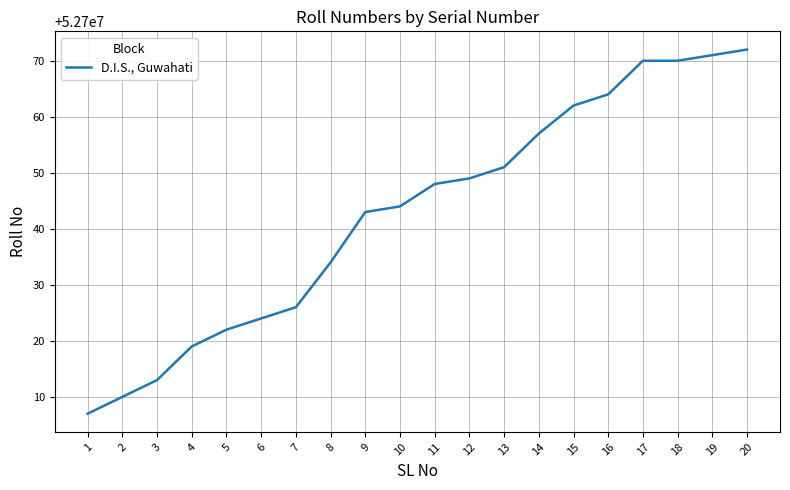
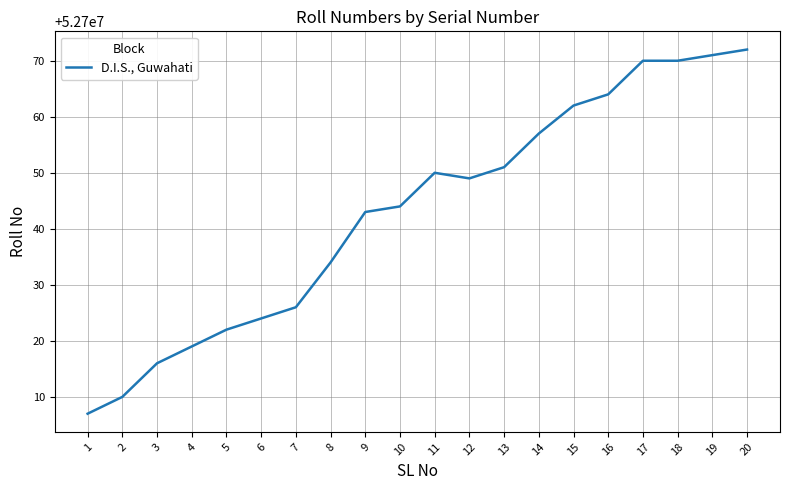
3: 52700013 -> 52700016
11: 52700048 -> 52700050
